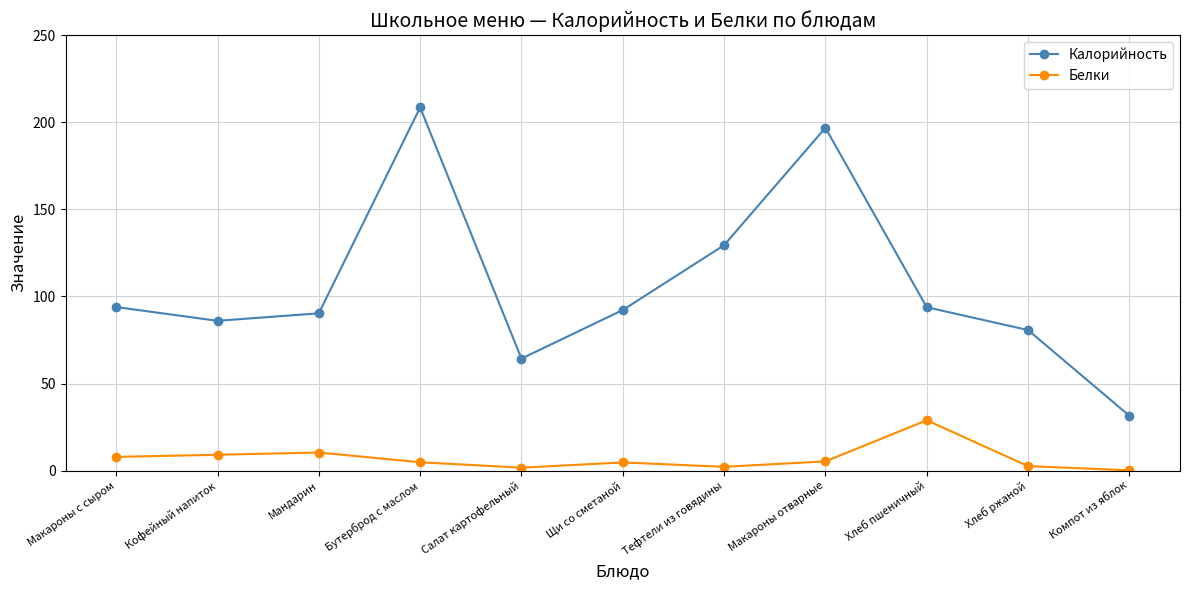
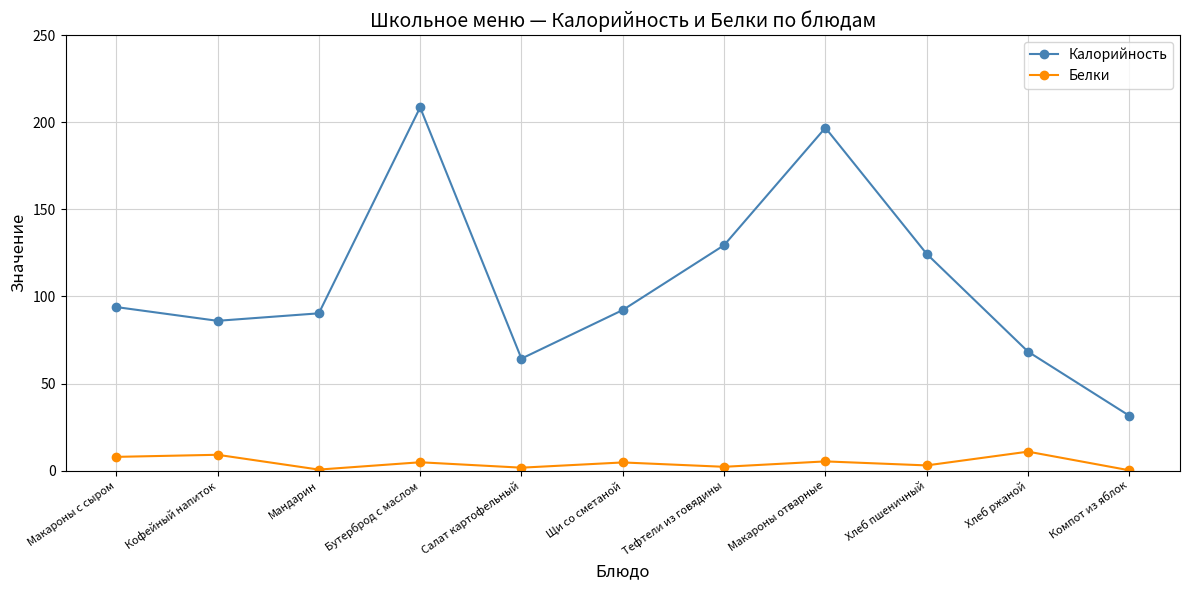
Белки, Мандарин: 10 -> 1
Калорийность, Хлеб пшеничный: 94 -> 124
Белки, Хлеб пшеничный: 29 -> 3
Калорийность, Хлеб ржаной: 81 -> 68
Белки, Хлеб ржаной: 3 -> 11
